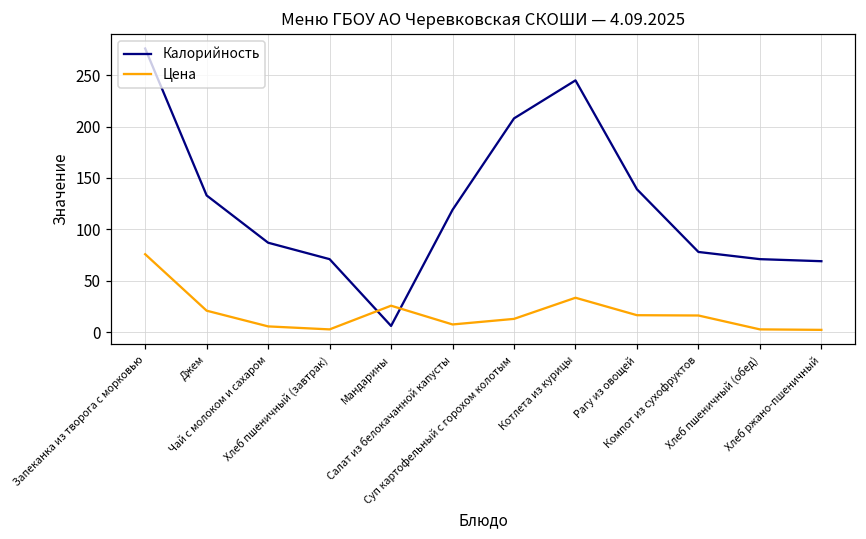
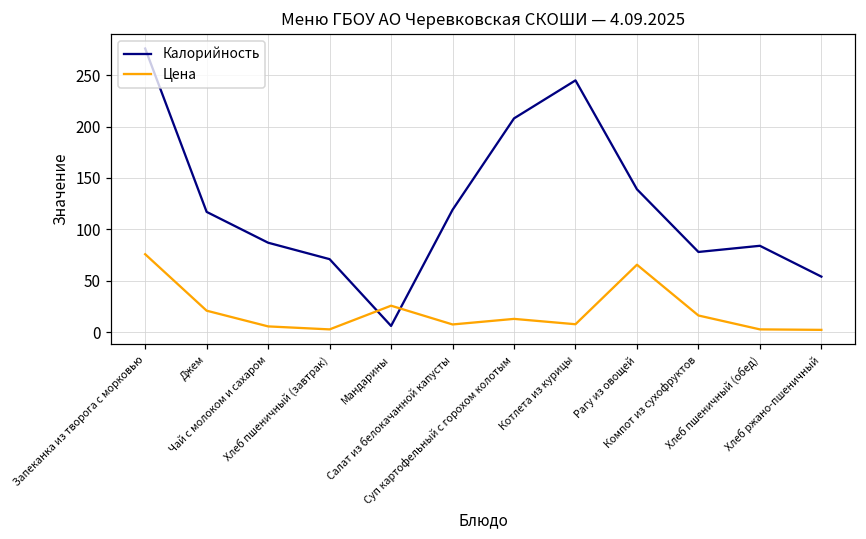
Калорийность, Джем: 130 -> 120
Цена, Котлета из курицы: 30 -> 10
Цена, Рагу из овощей: 20 -> 70
Калорийность, Хлеб пшеничный (обед): 70 -> 80
Калорийность, Хлеб ржано-пшеничный: 70 -> 50
